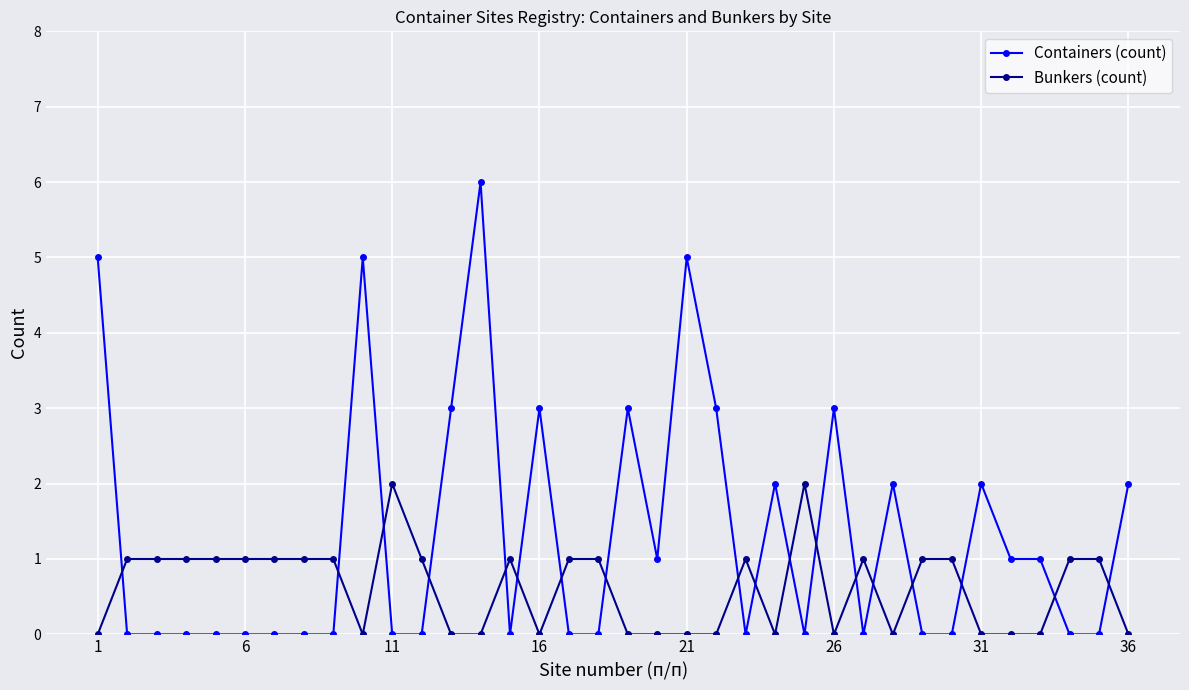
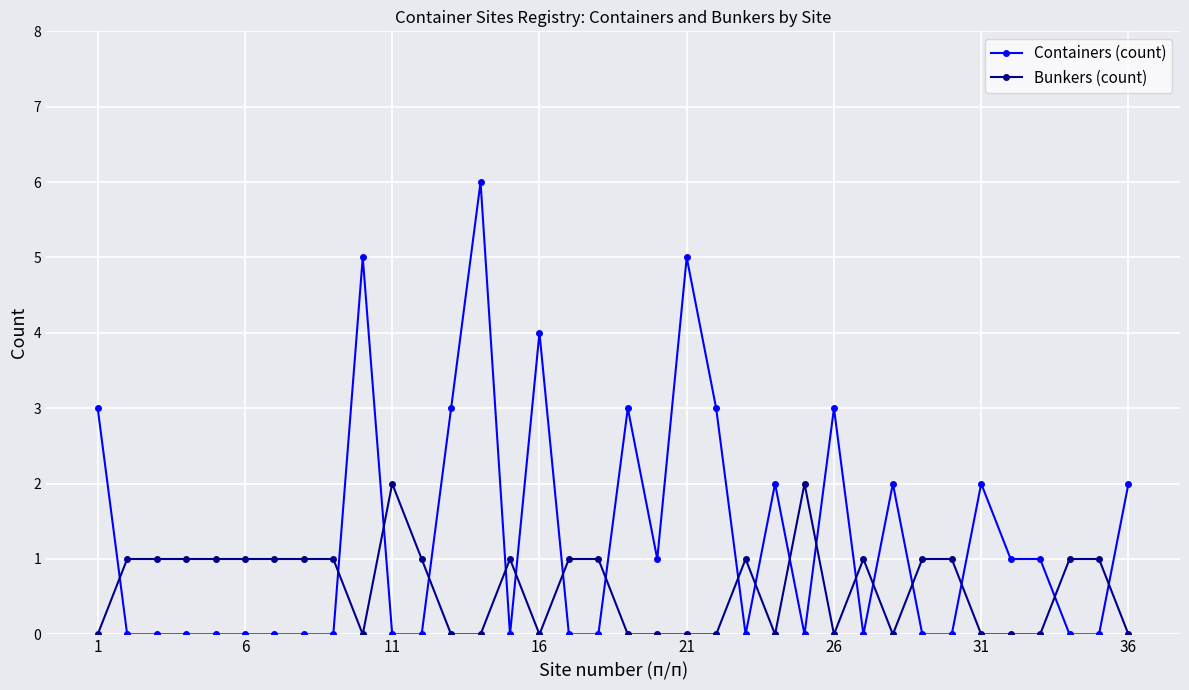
Containers (count), 1: 5 -> 3
Containers (count), 16: 3 -> 4
